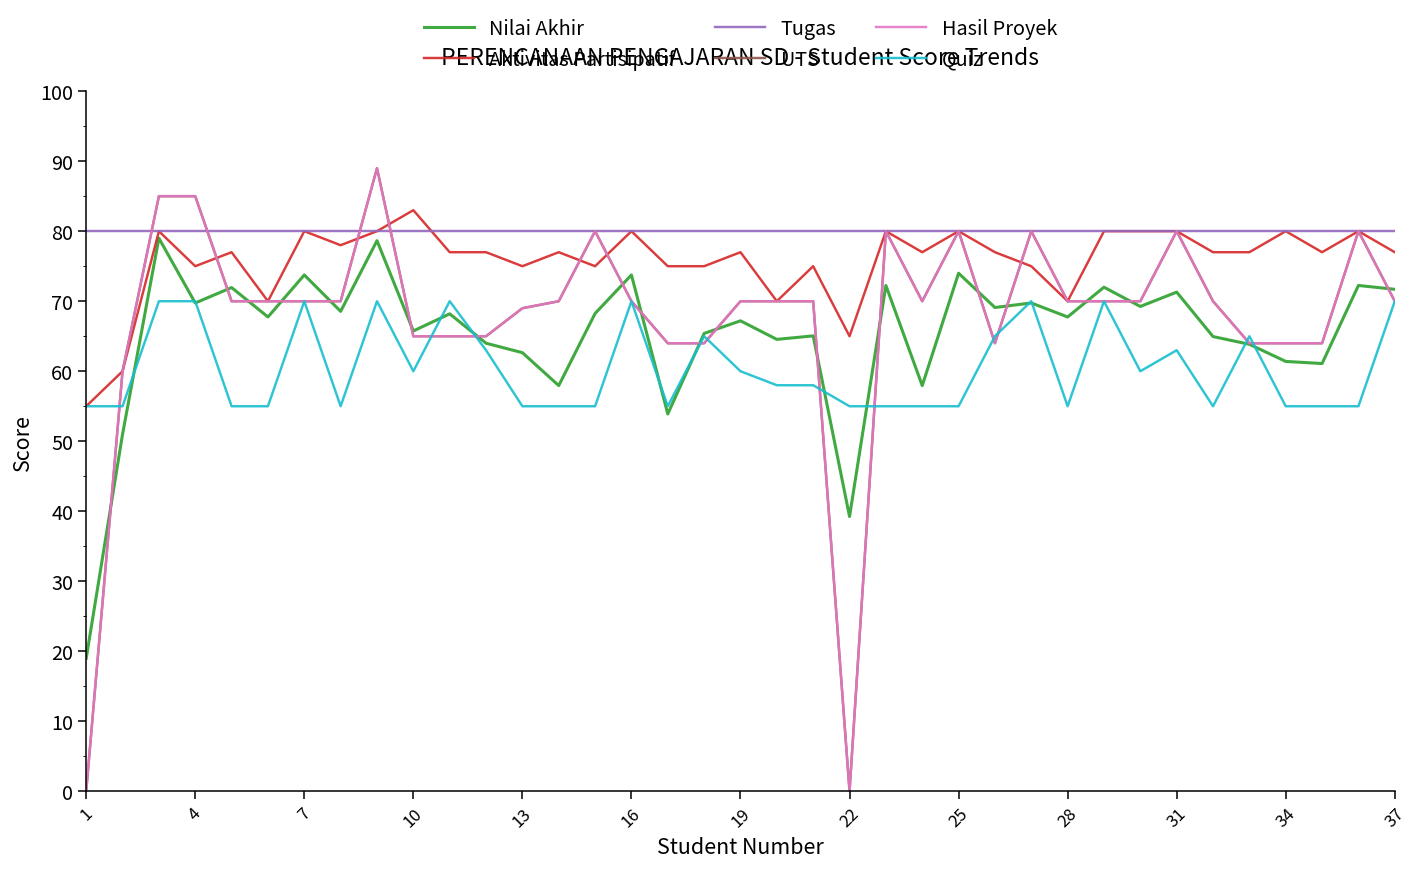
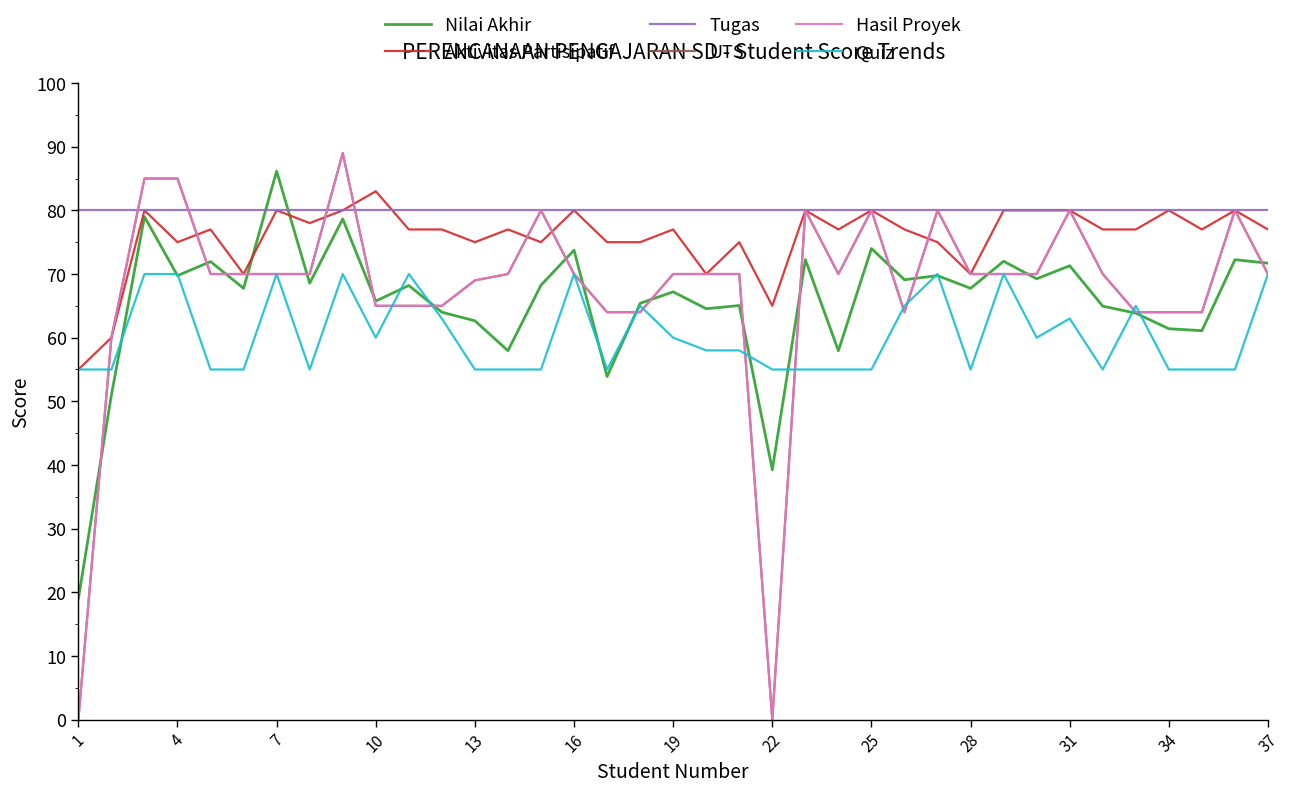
Nilai Akhir, 7: 74 -> 86
